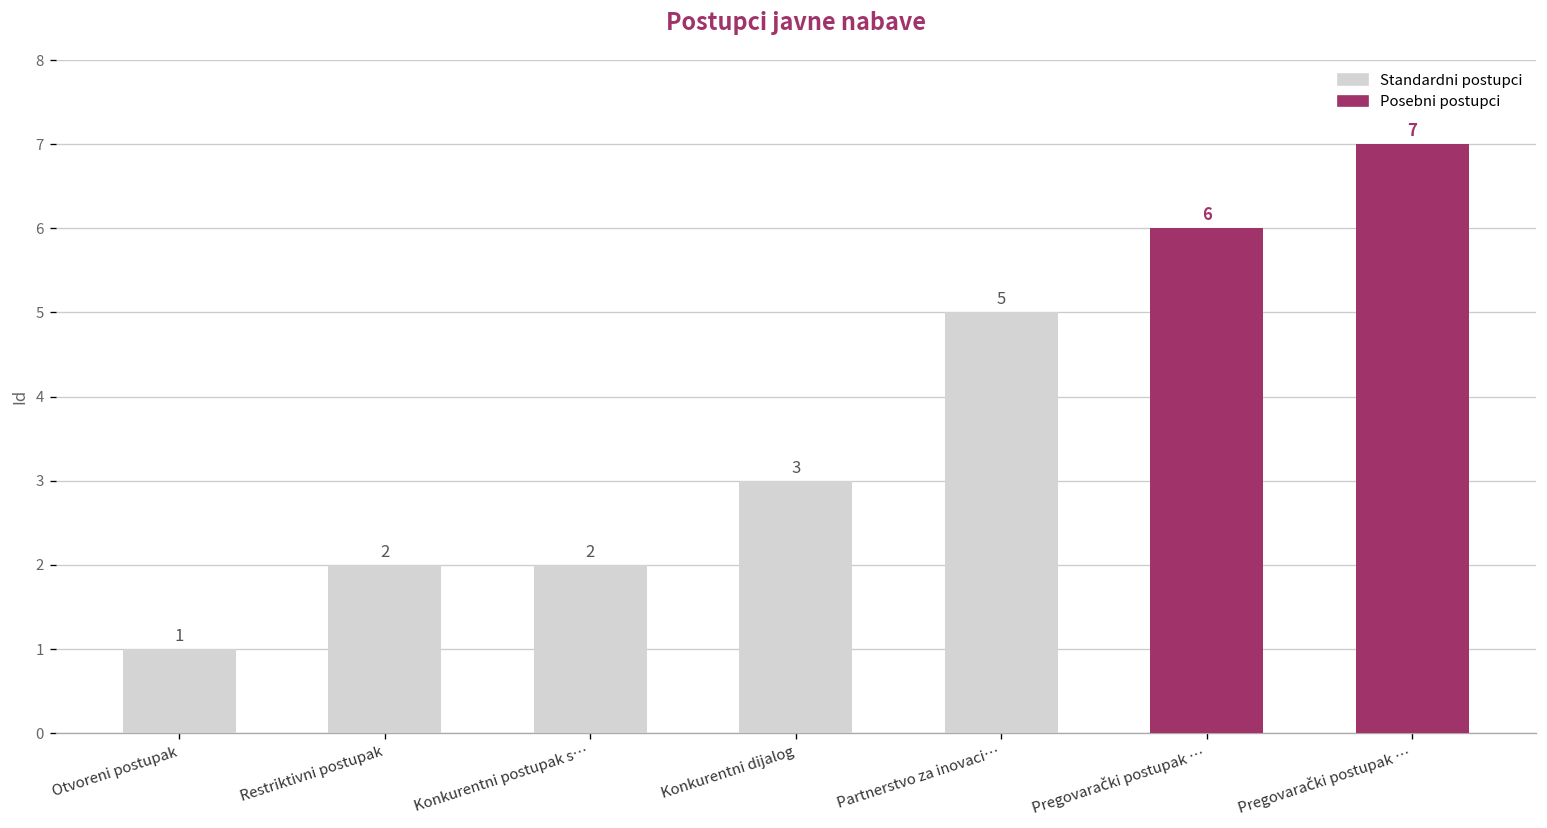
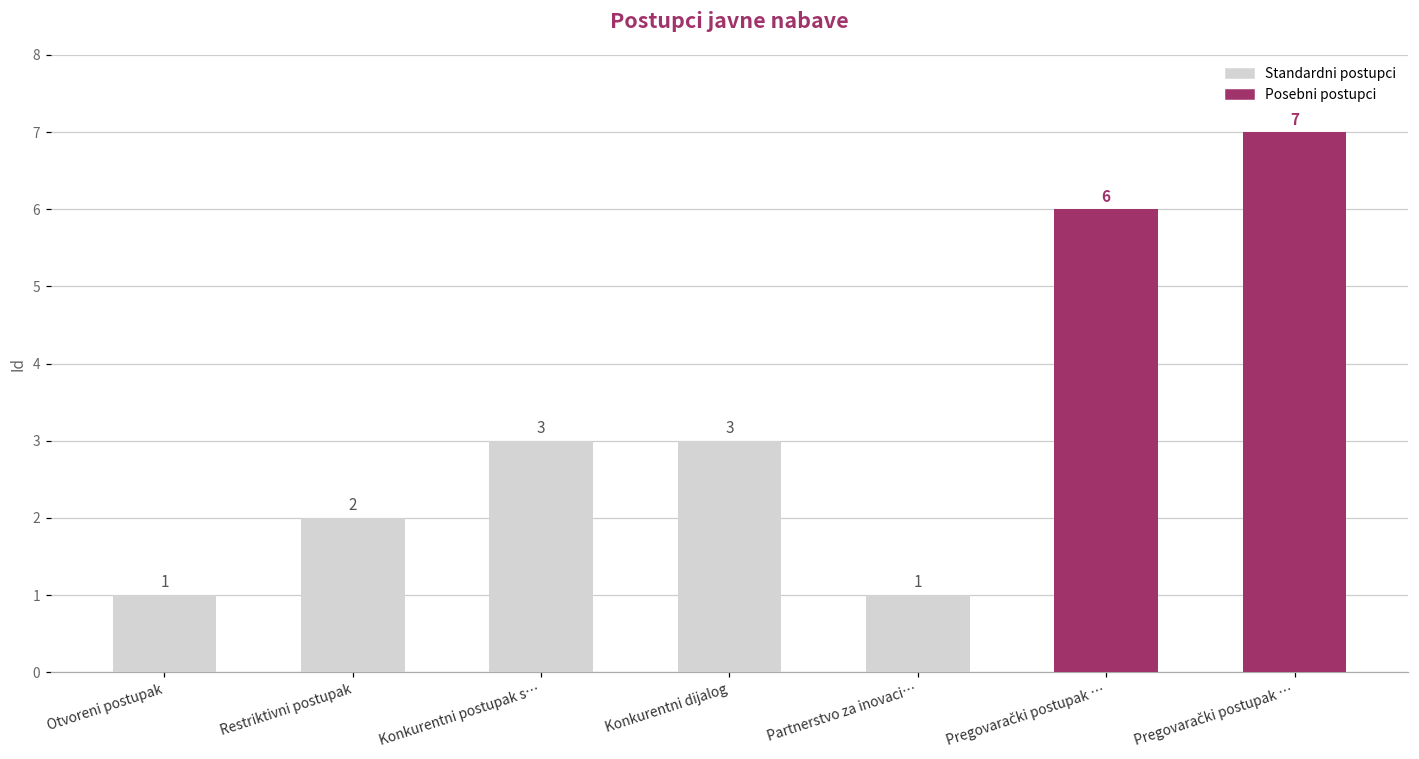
Konkurentni postupak s…: 2 -> 3
Partnerstvo za inovaci…: 5 -> 1
